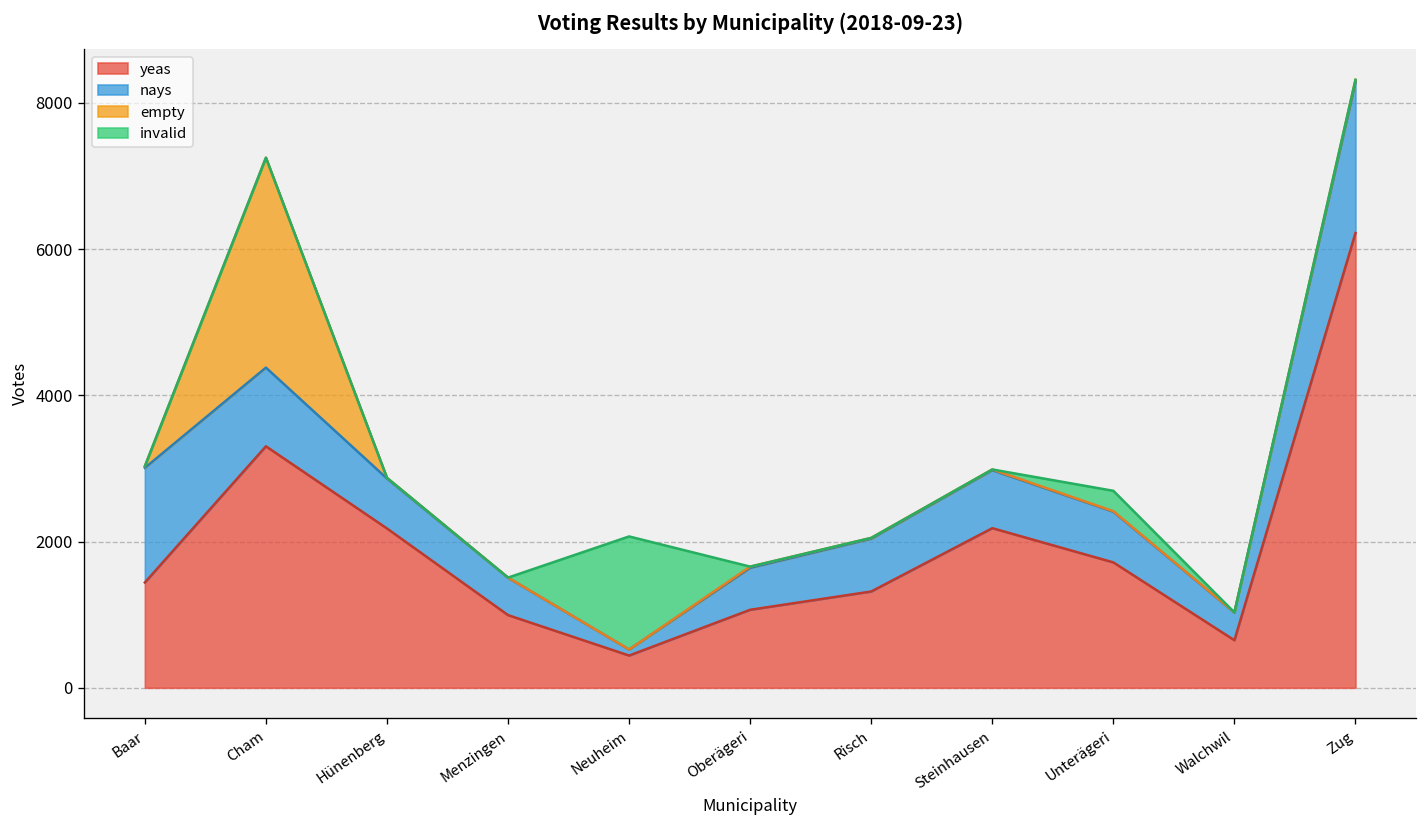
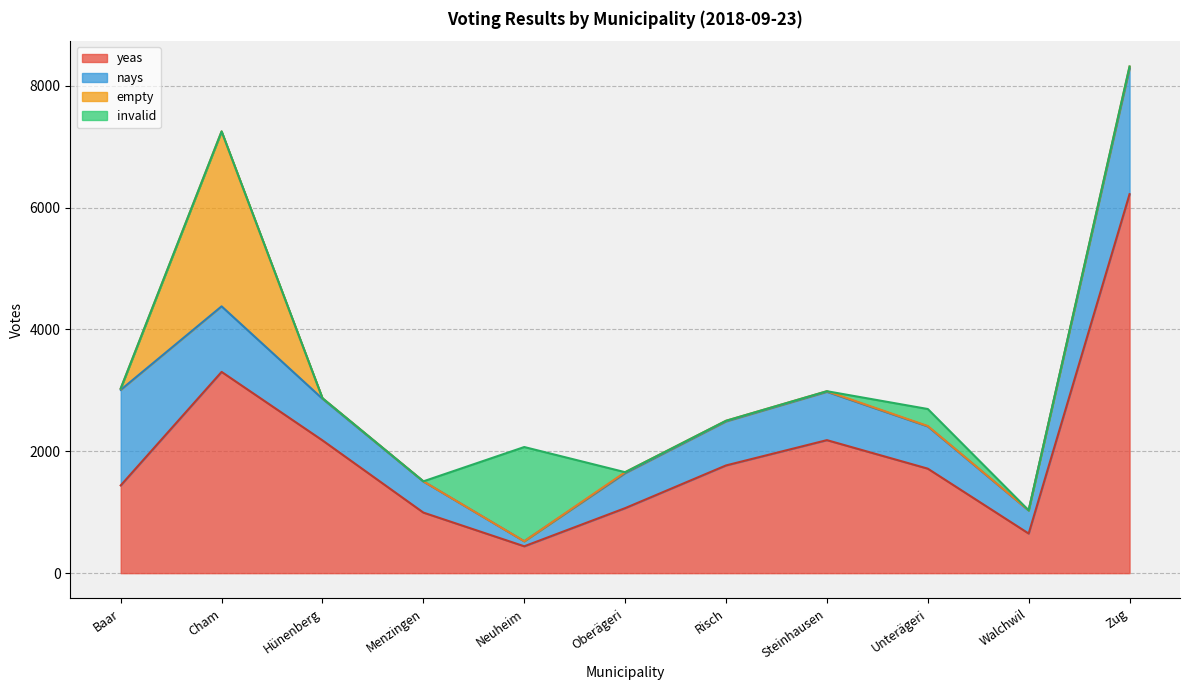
yeas, Risch: 1300 -> 1800
